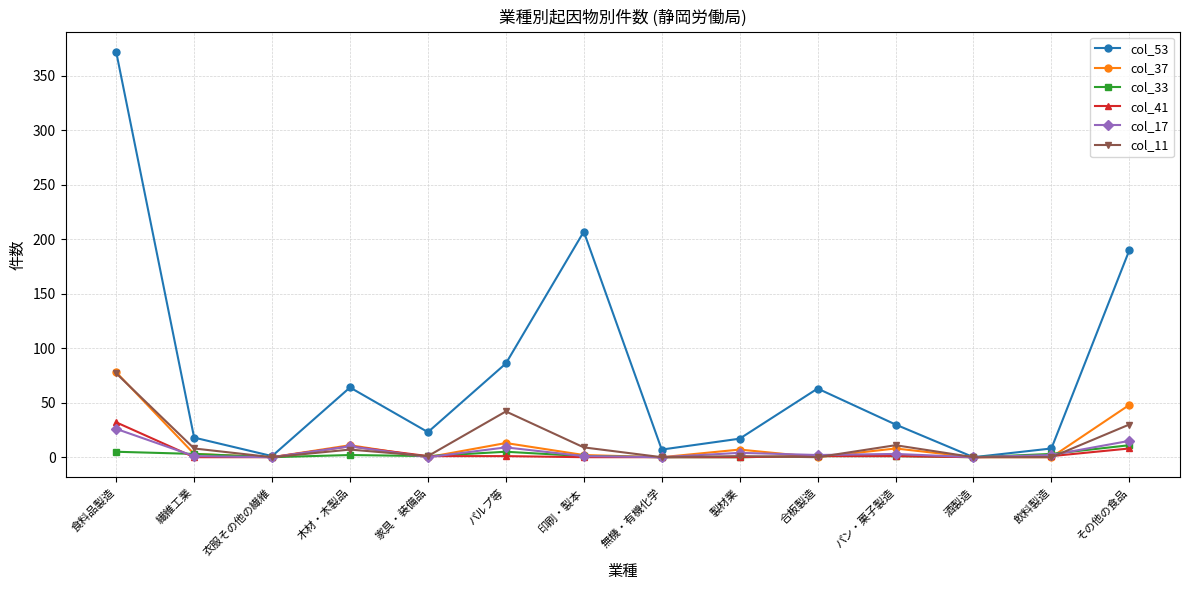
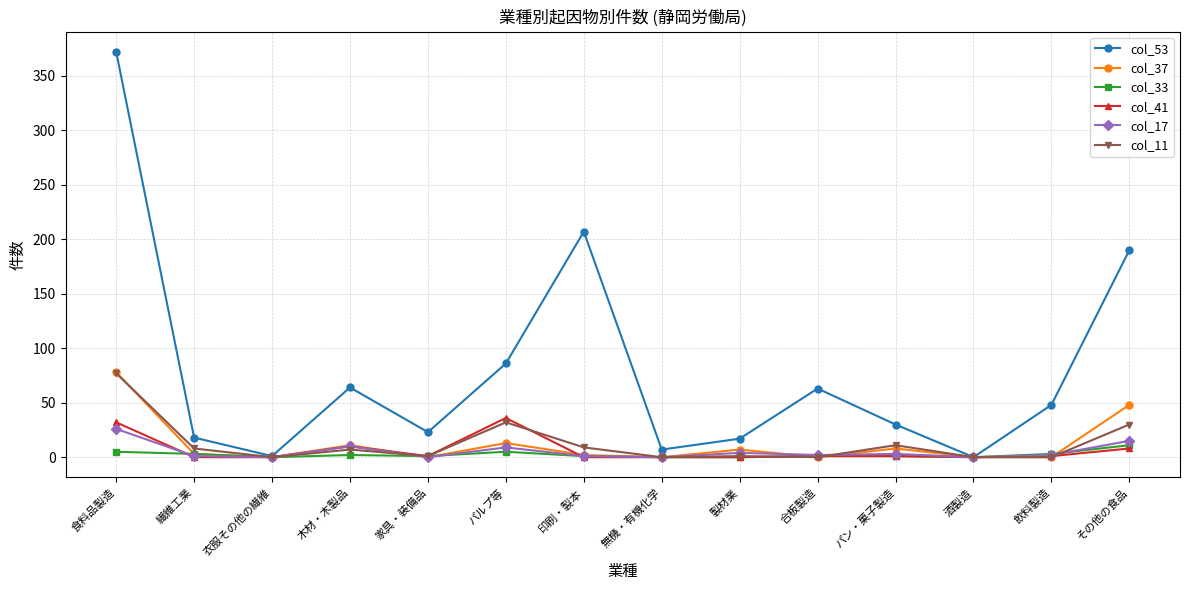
col_41, パルプ等: 1 -> 36
col_11, パルプ等: 42 -> 32
col_53, 飲料製造: 8 -> 48
